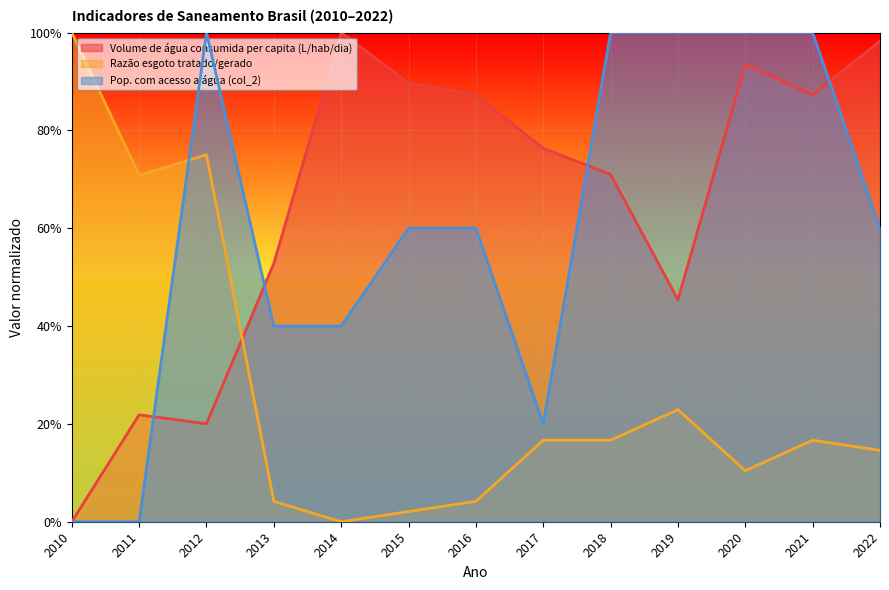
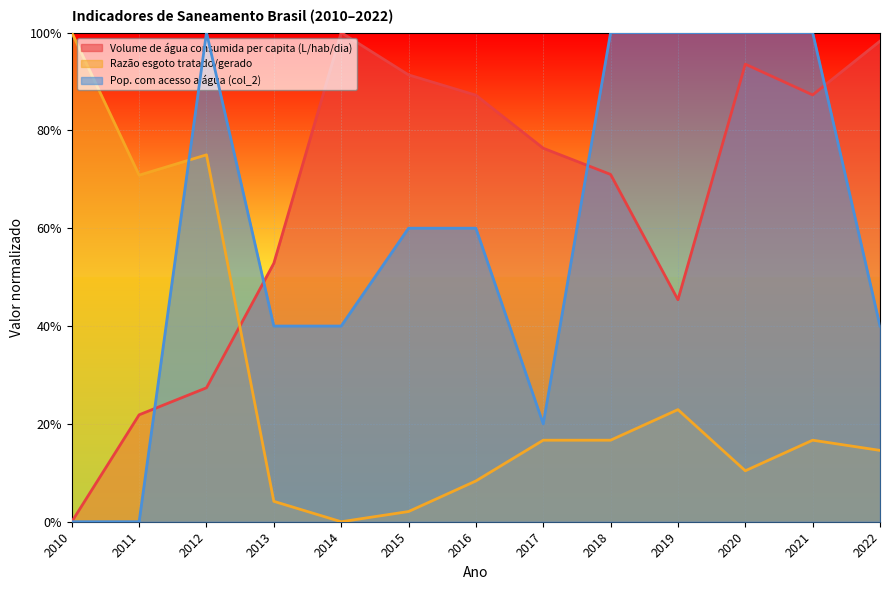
Volume de água consumida per capita (L/hab/dia), 2012: 20% -> 27%
Volume de água consumida per capita (L/hab/dia), 2015: 90% -> 91%
Razão esgoto tratado/gerado, 2016: 4% -> 8%
Pop. com acesso a água (col_2), 2022: 60% -> 40%
